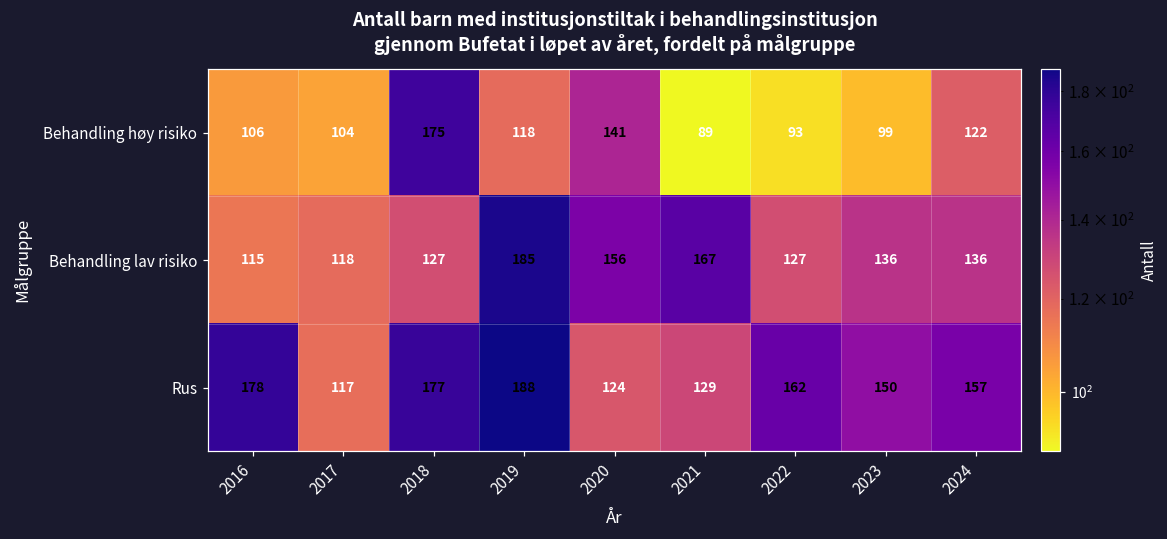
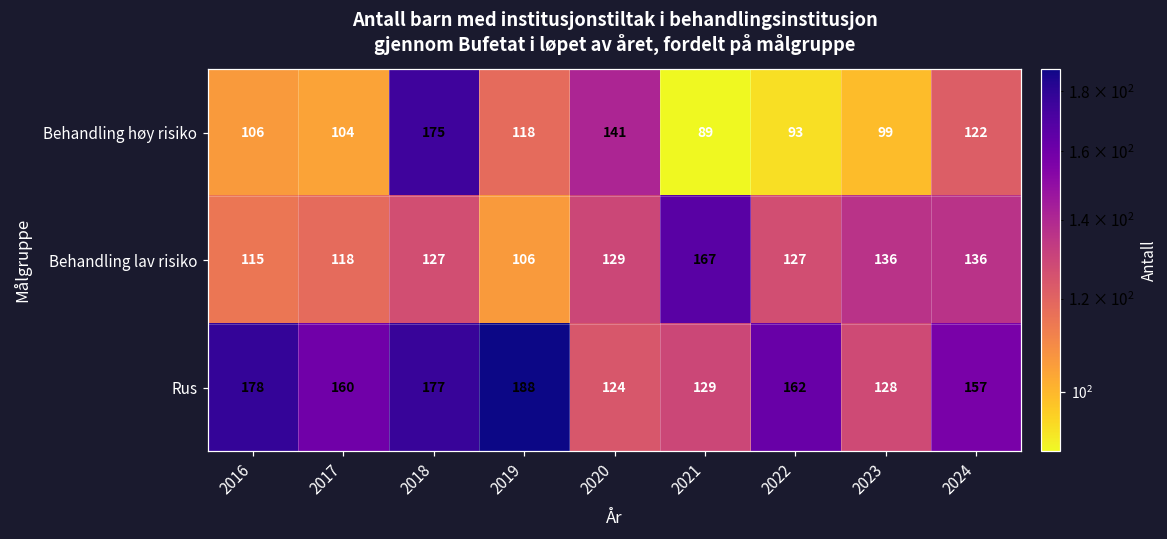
Behandling lav risiko, 2019: 185 -> 106
Behandling lav risiko, 2020: 156 -> 129
Rus, 2017: 117 -> 160
Rus, 2023: 150 -> 128
